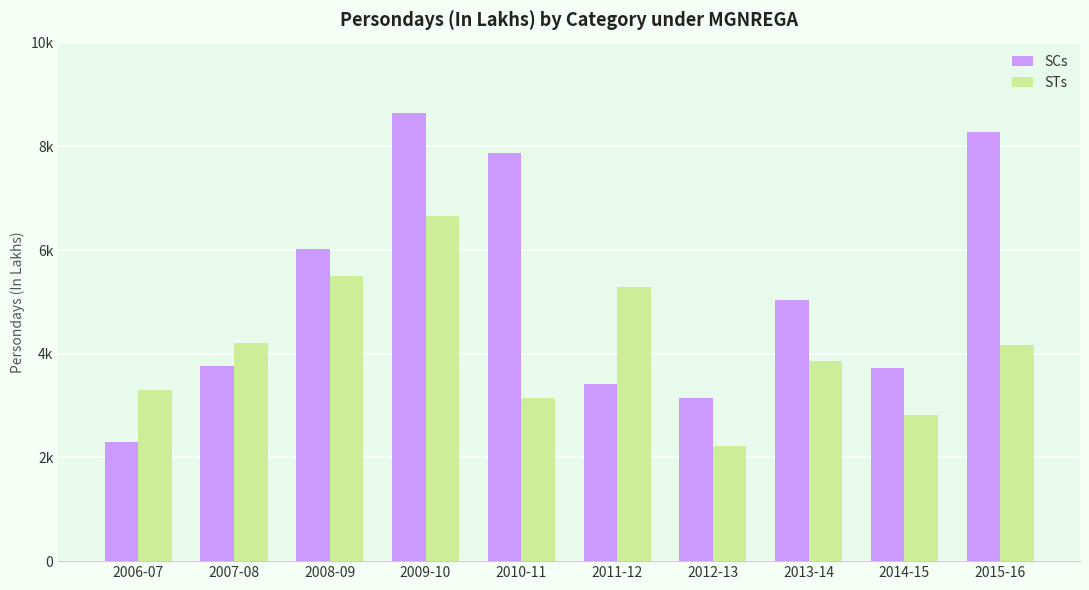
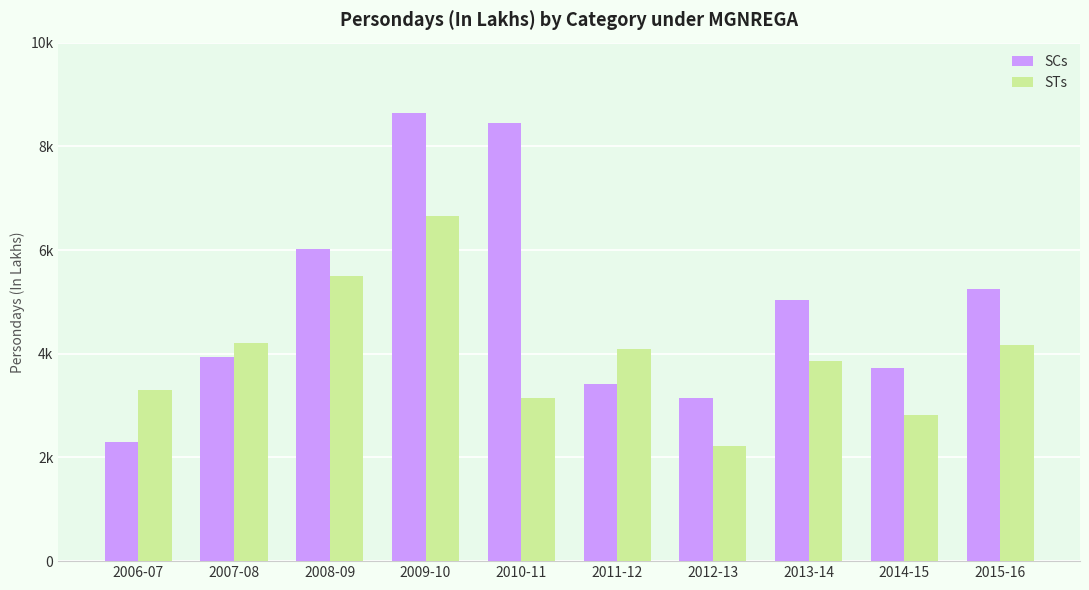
SCs, 2007-08: 3800 -> 3900
SCs, 2010-11: 7900 -> 8400
STs, 2011-12: 5300 -> 4100
SCs, 2015-16: 8300 -> 5200
